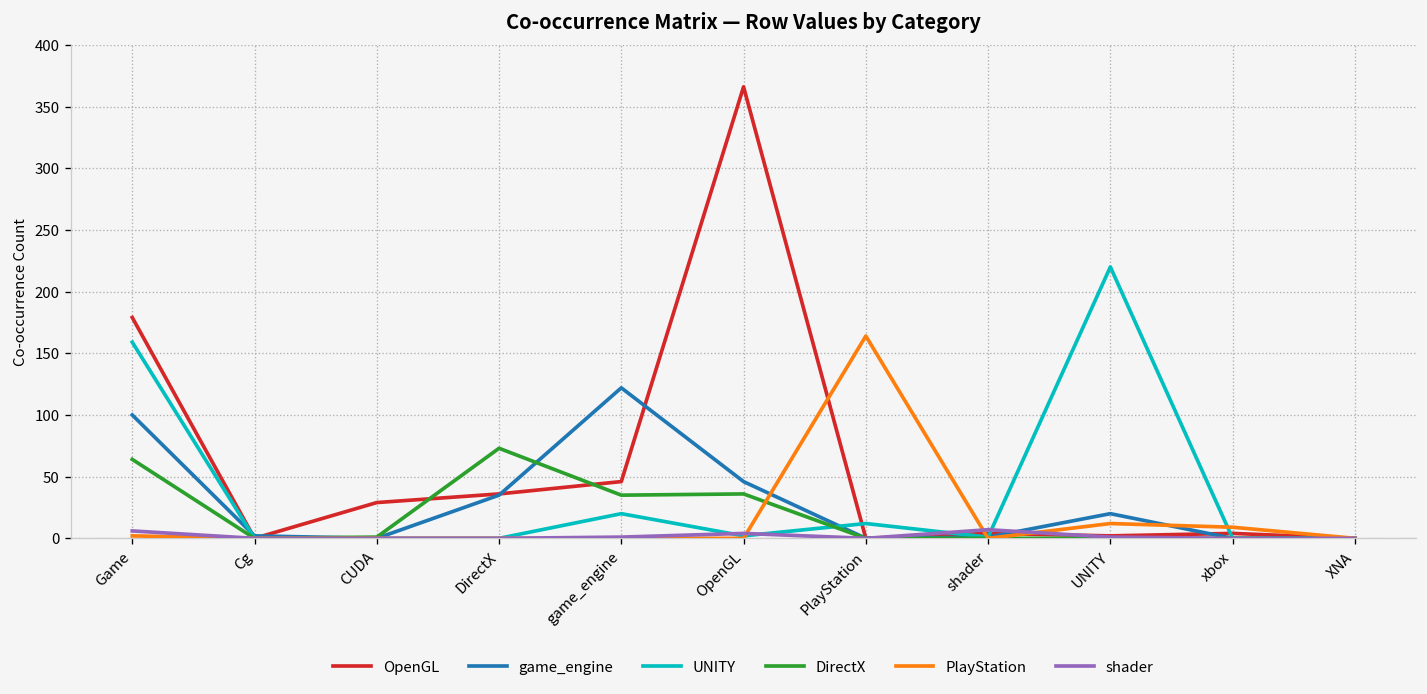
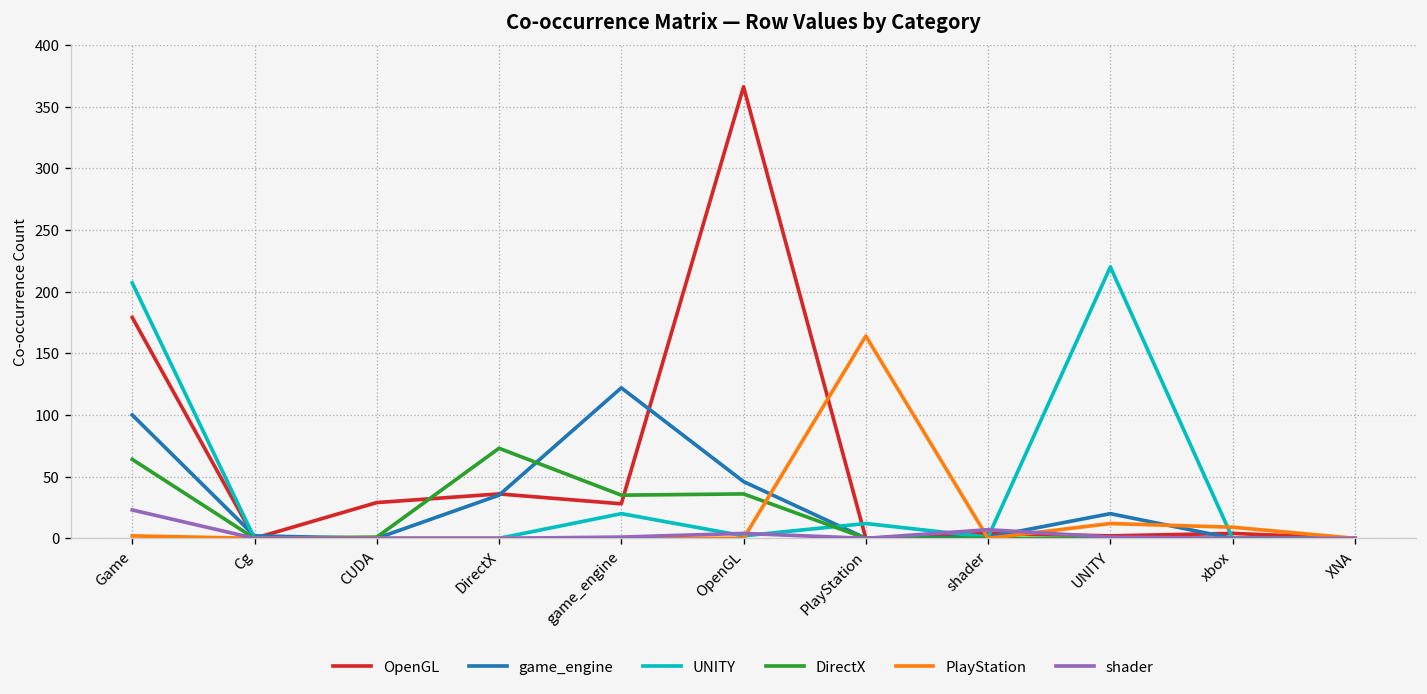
UNITY, Game: 159 -> 207
shader, Game: 6 -> 23
OpenGL, game_engine: 46 -> 28
